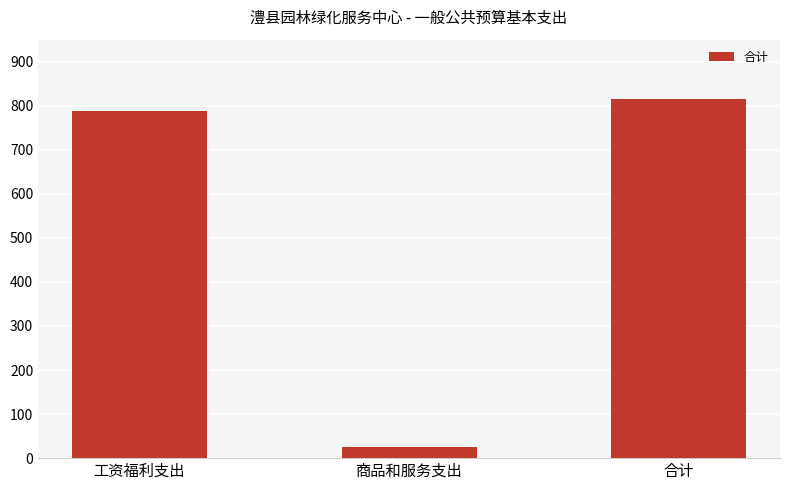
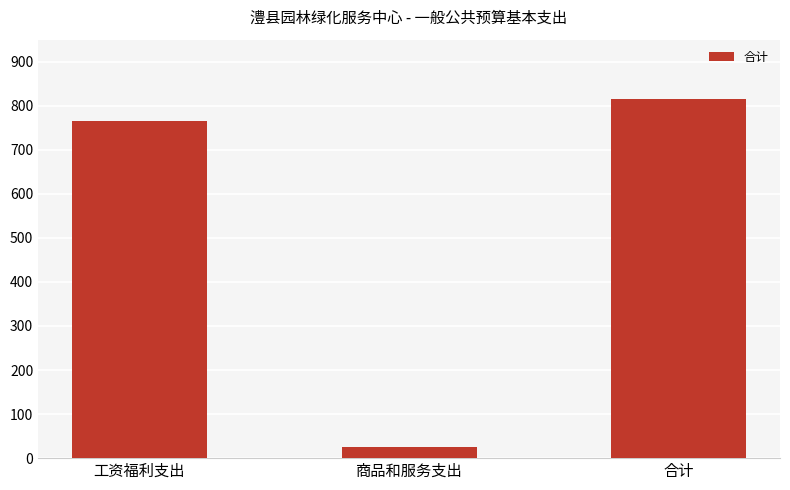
工资福利支出: 790 -> 770
